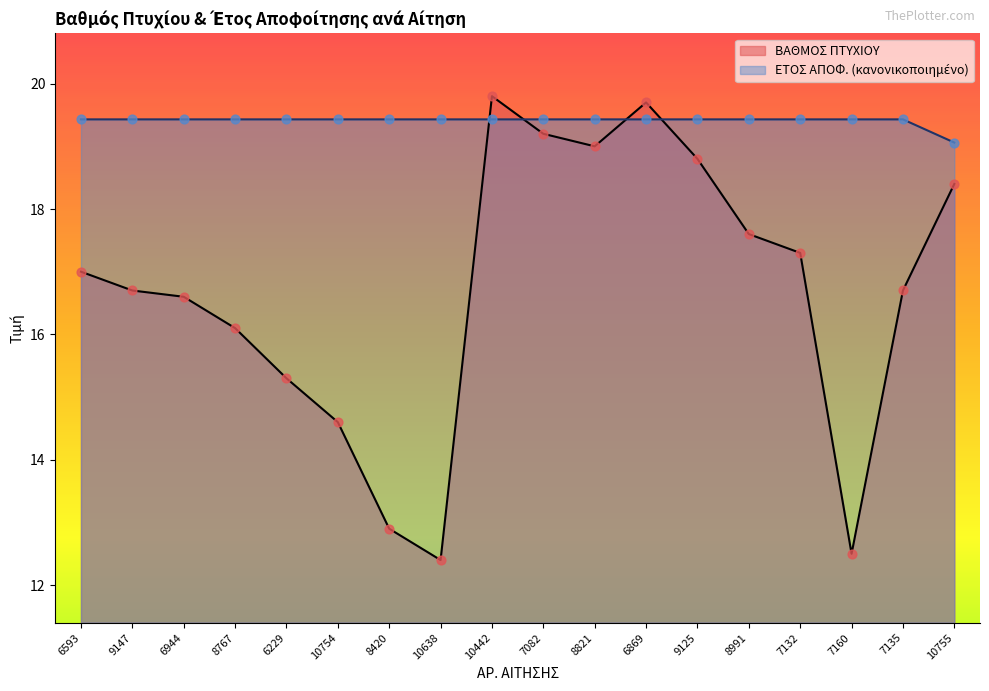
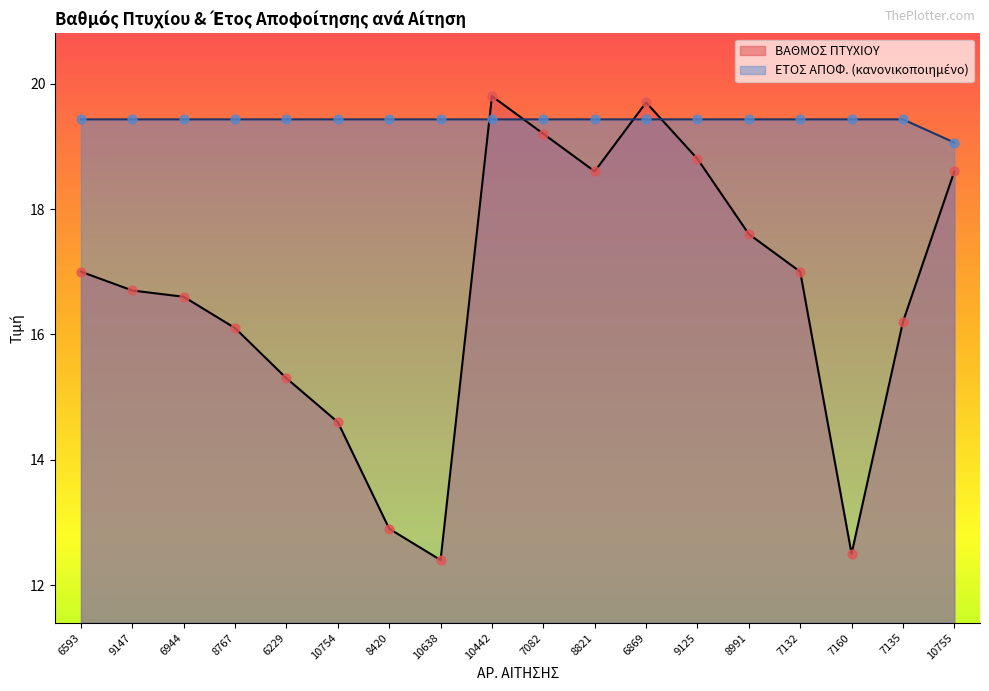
ΒΑΘΜΟΣ ΠΤΥΧΙΟΥ, 8821: 19.0 -> 18.6
ΒΑΘΜΟΣ ΠΤΥΧΙΟΥ, 7132: 17.3 -> 17.0
ΒΑΘΜΟΣ ΠΤΥΧΙΟΥ, 7135: 16.7 -> 16.2
ΒΑΘΜΟΣ ΠΤΥΧΙΟΥ, 10755: 18.4 -> 18.6
